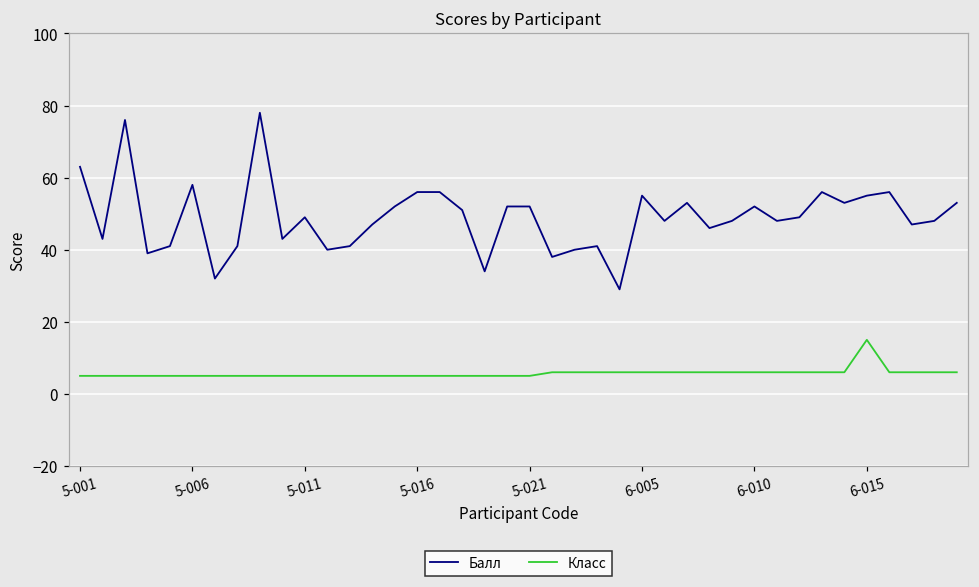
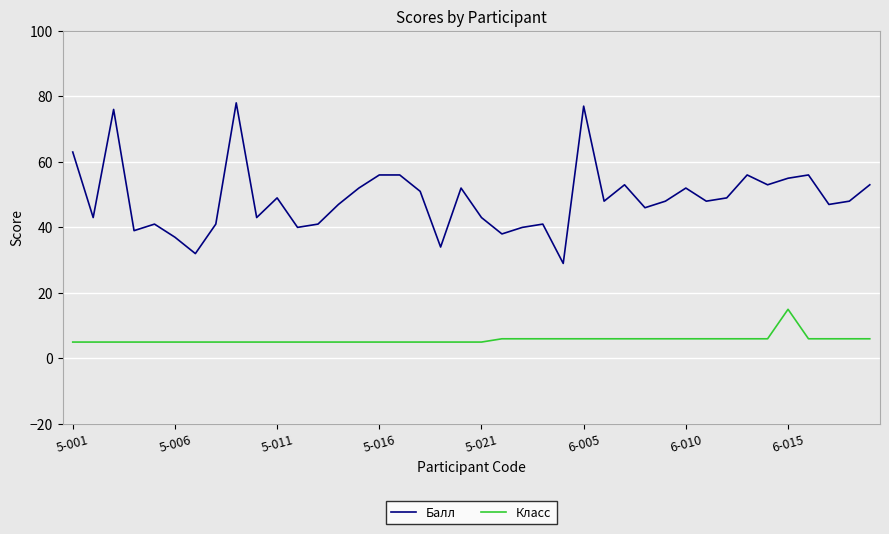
Балл, 5-006: 58 -> 37
Балл, 5-021: 52 -> 43
Балл, 6-005: 55 -> 77
